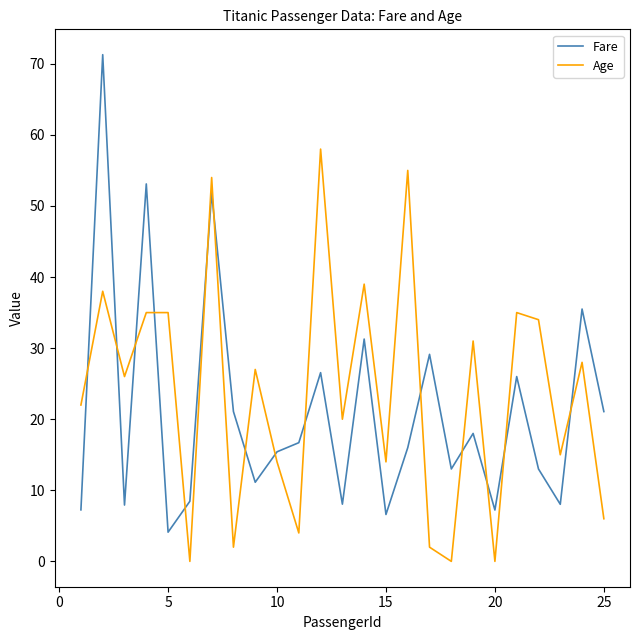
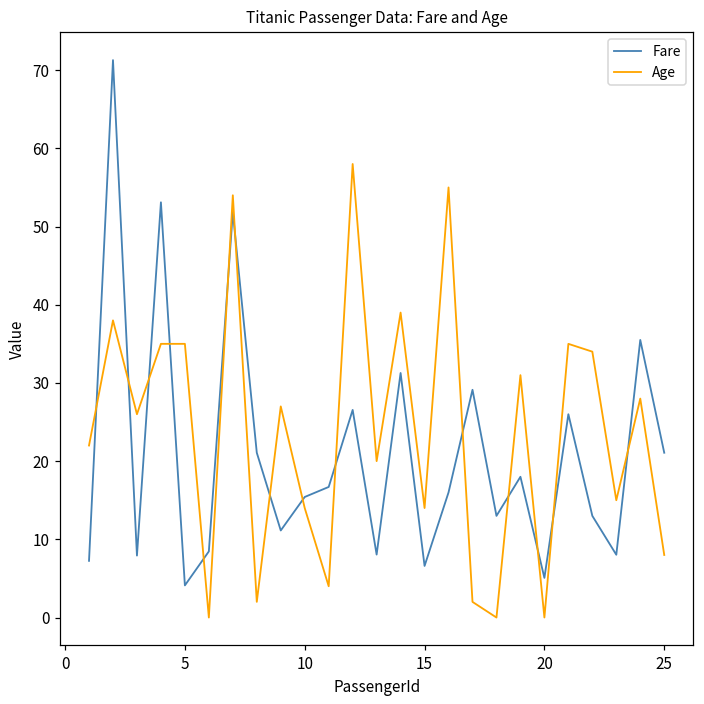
Fare, 20: 7 -> 5
Age, 25: 6 -> 8
